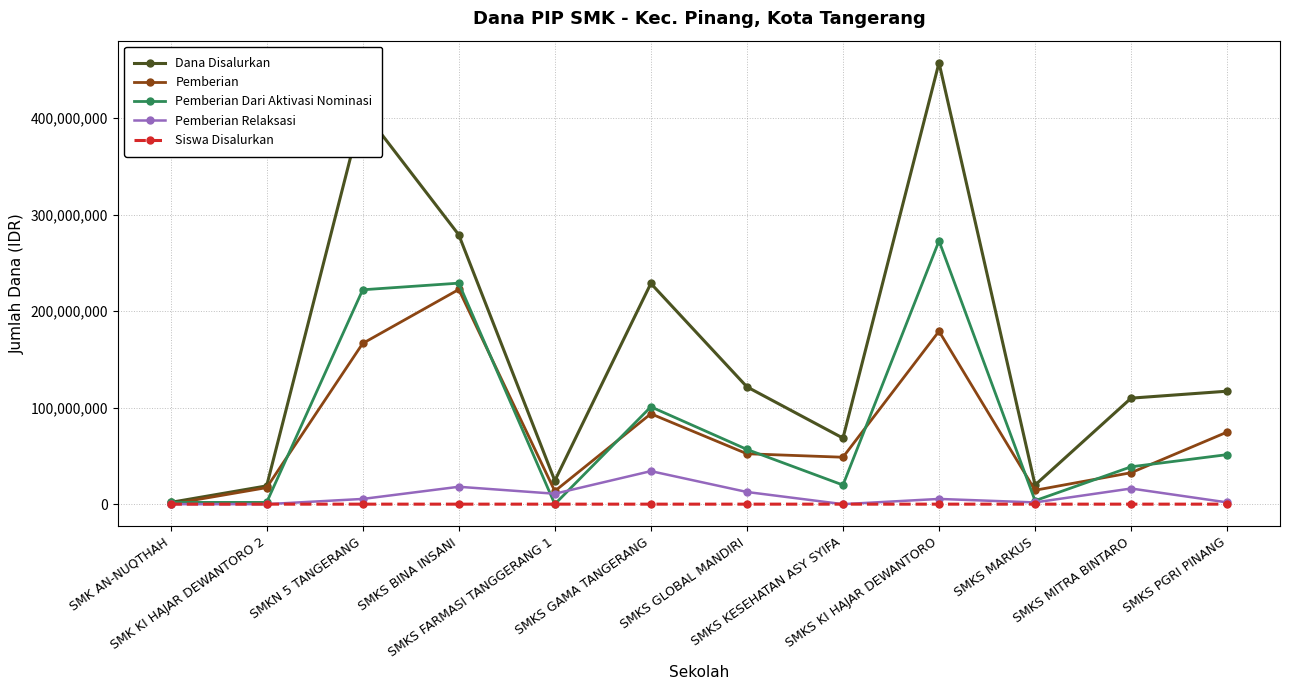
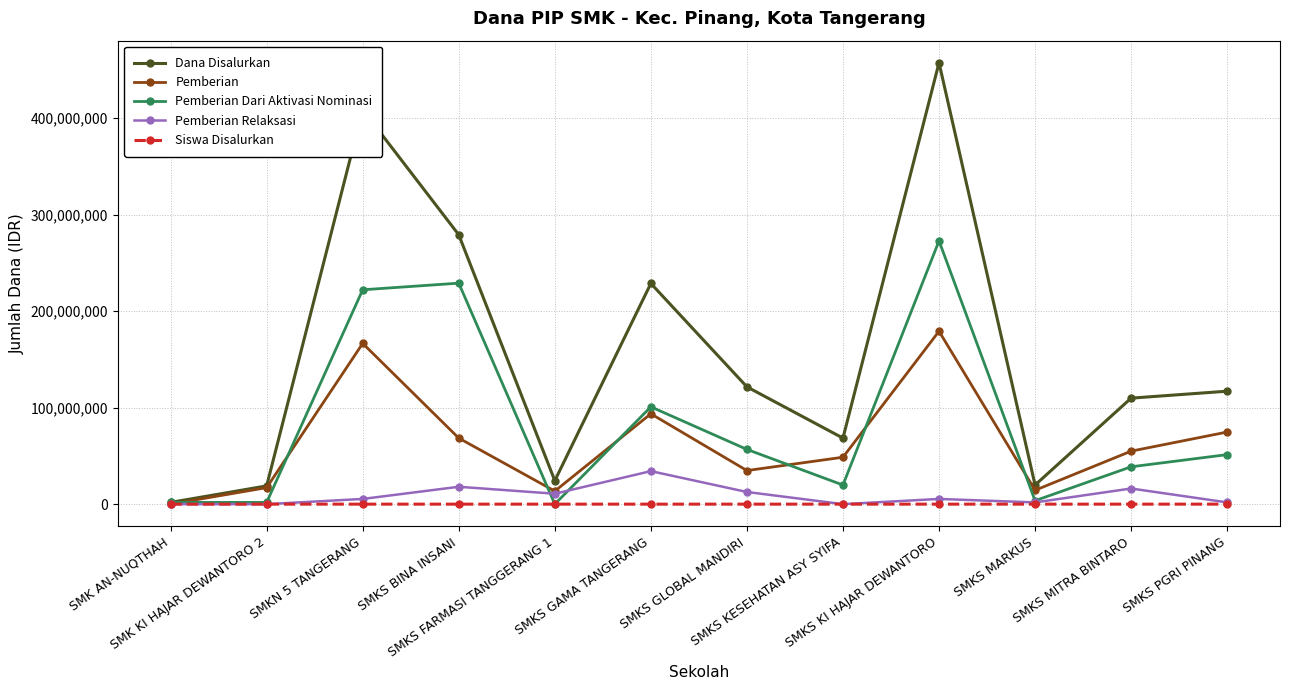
Pemberian, SMKS BINA INSANI: 220,000,000 -> 70,000,000
Pemberian, SMKS GLOBAL MANDIRI: 50,000,000 -> 30,000,000
Pemberian, SMKS MITRA BINTARO: 30,000,000 -> 50,000,000
